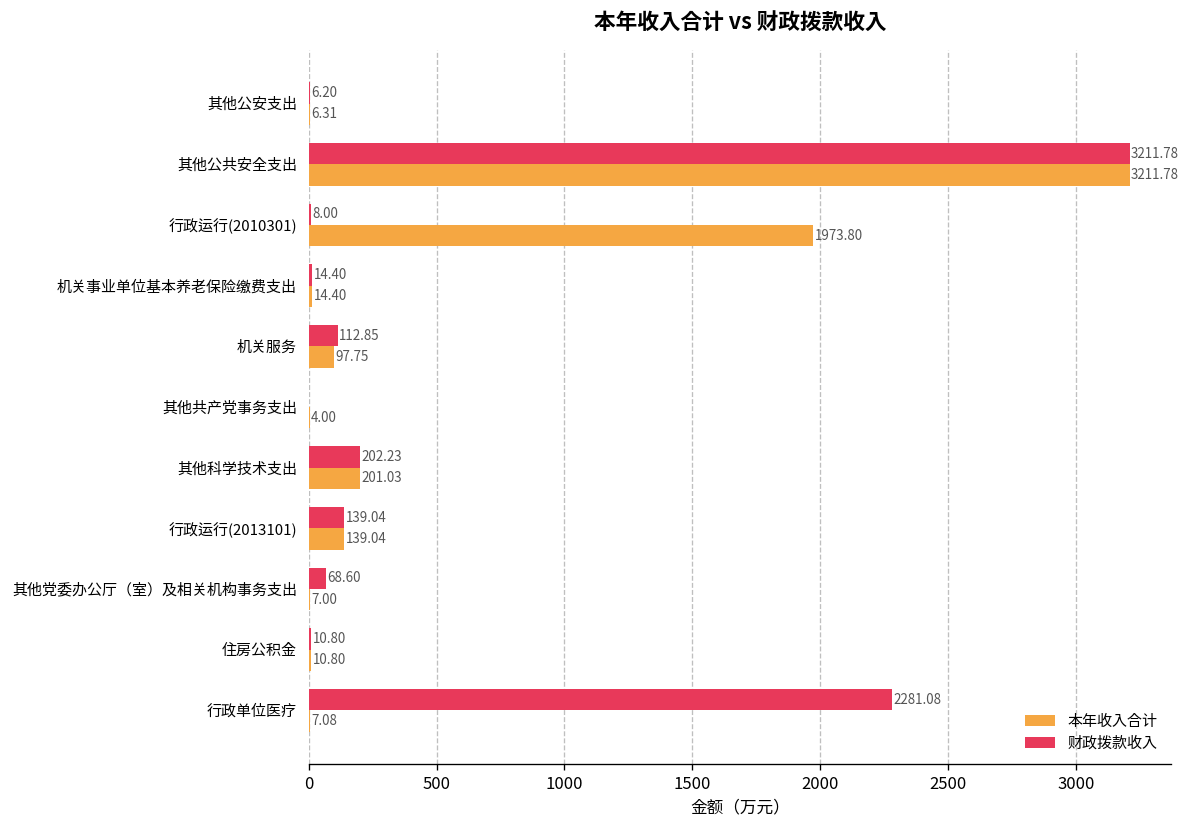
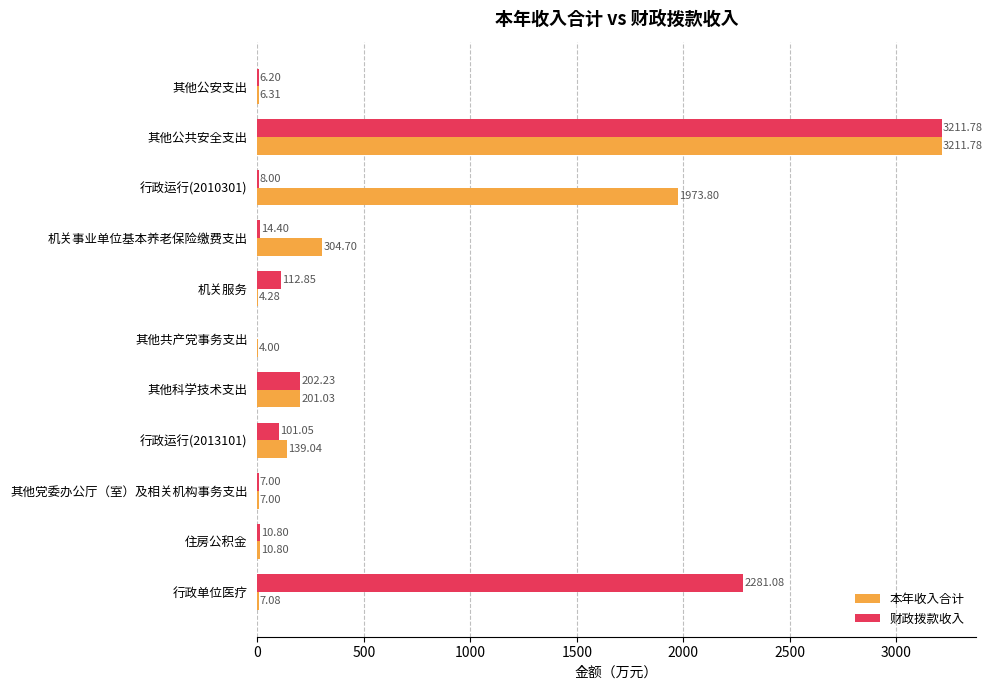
本年收入合计, 机关事业单位基本养老保险缴费支出: 14.40 -> 304.70
本年收入合计, 机关服务: 97.75 -> 4.28
财政拨款收入, 行政运行(2013101): 139.04 -> 101.05
财政拨款收入, 其他党委办公厅（室）及相关机构事务支出: 68.60 -> 7.00
